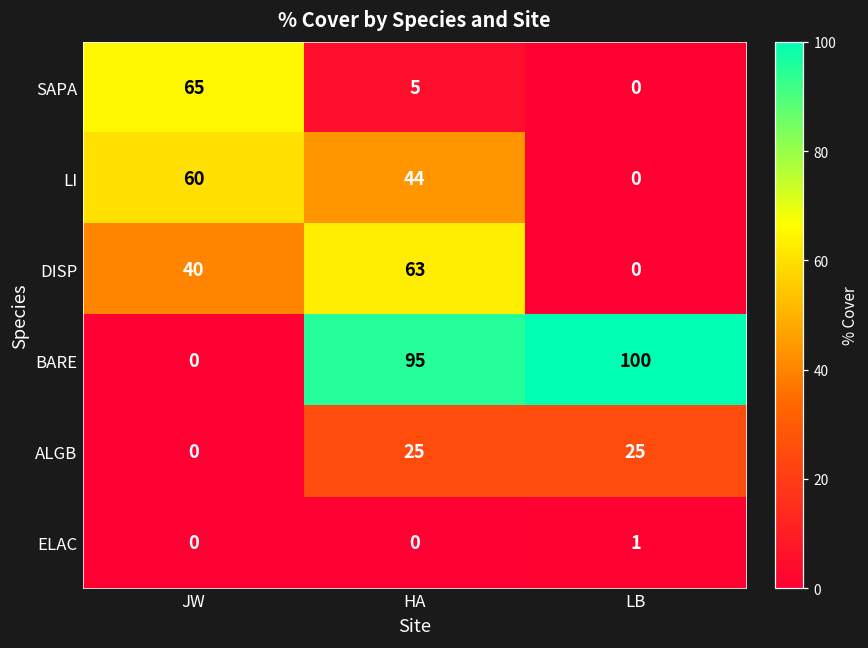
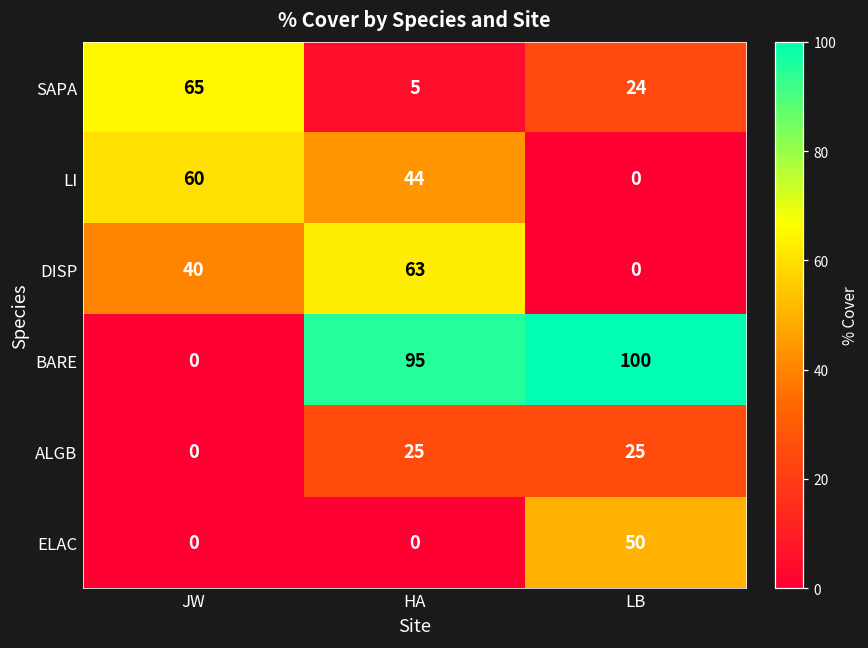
SAPA, LB: 0 -> 24
ELAC, LB: 1 -> 50
